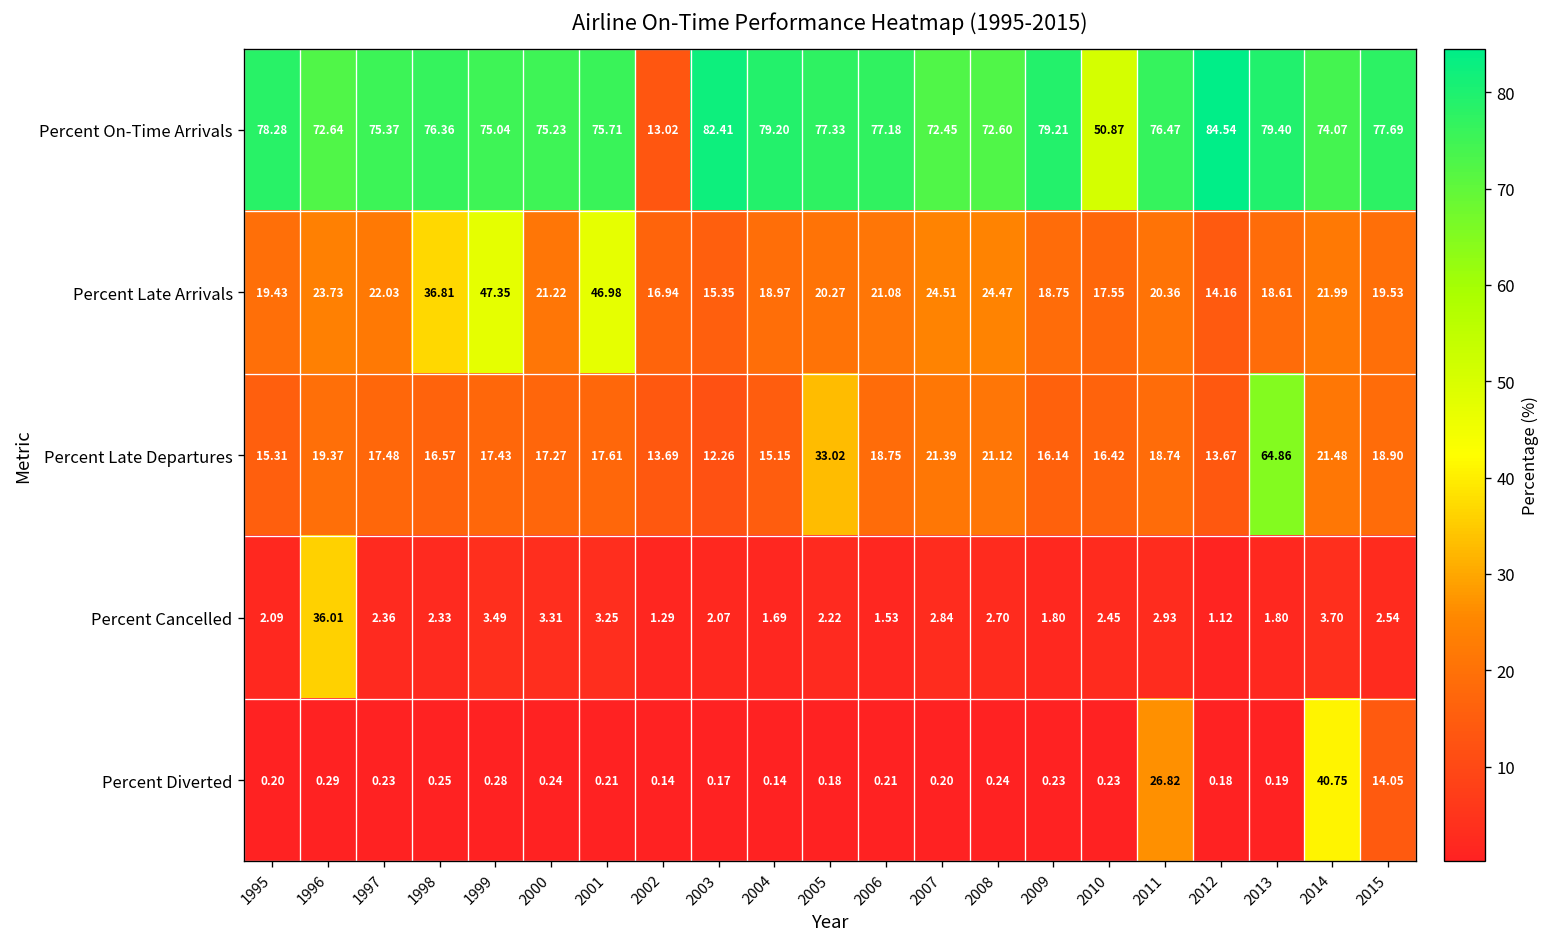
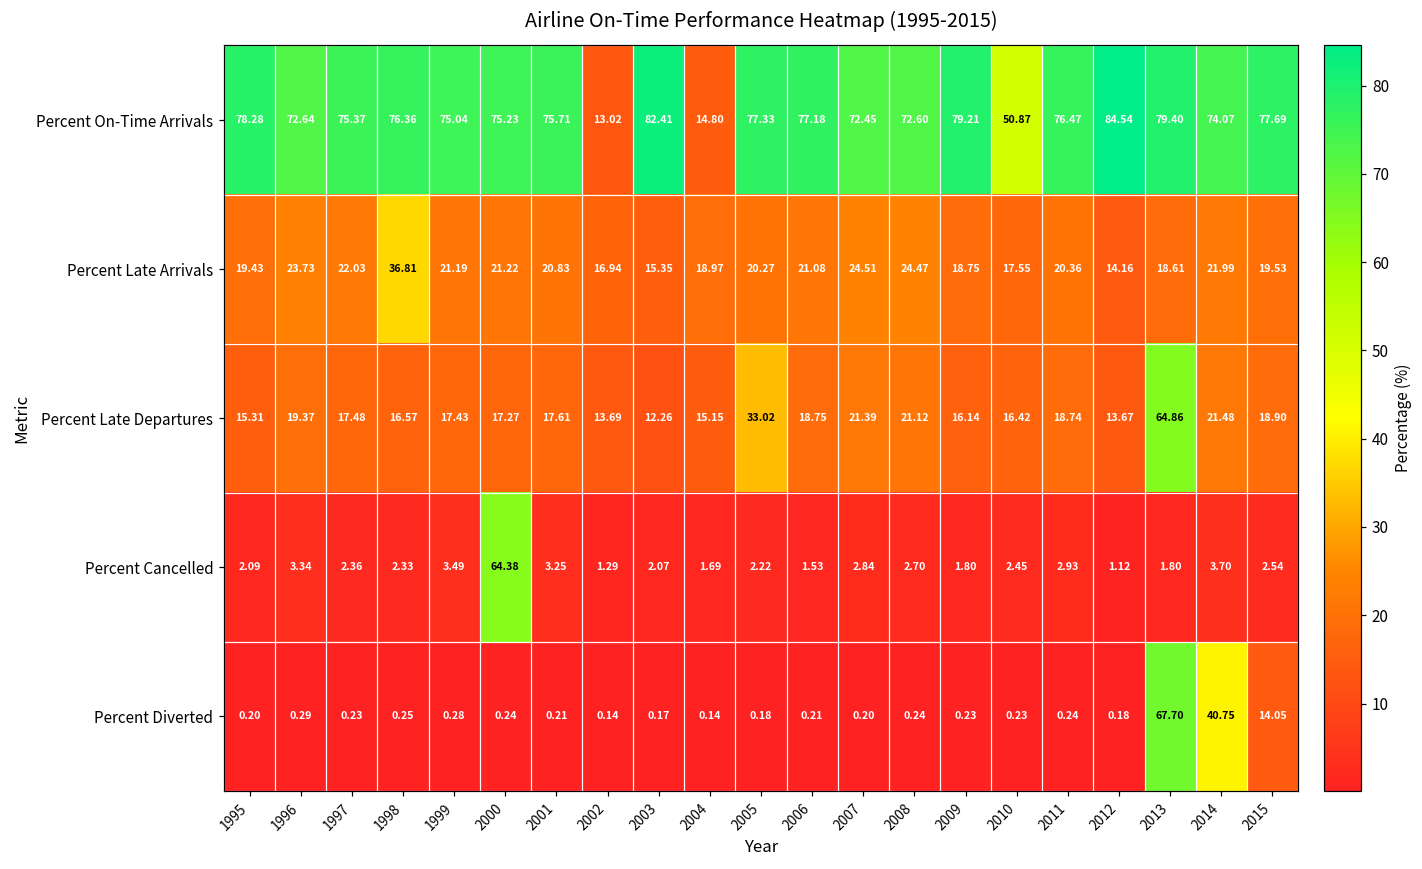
Percent On-Time Arrivals, 2004: 79.20 -> 14.80
Percent Late Arrivals, 1999: 47.35 -> 21.19
Percent Late Arrivals, 2001: 46.98 -> 20.83
Percent Cancelled, 1996: 36.01 -> 3.34
Percent Cancelled, 2000: 3.31 -> 64.38
Percent Diverted, 2011: 26.82 -> 0.24
Percent Diverted, 2013: 0.19 -> 67.70
